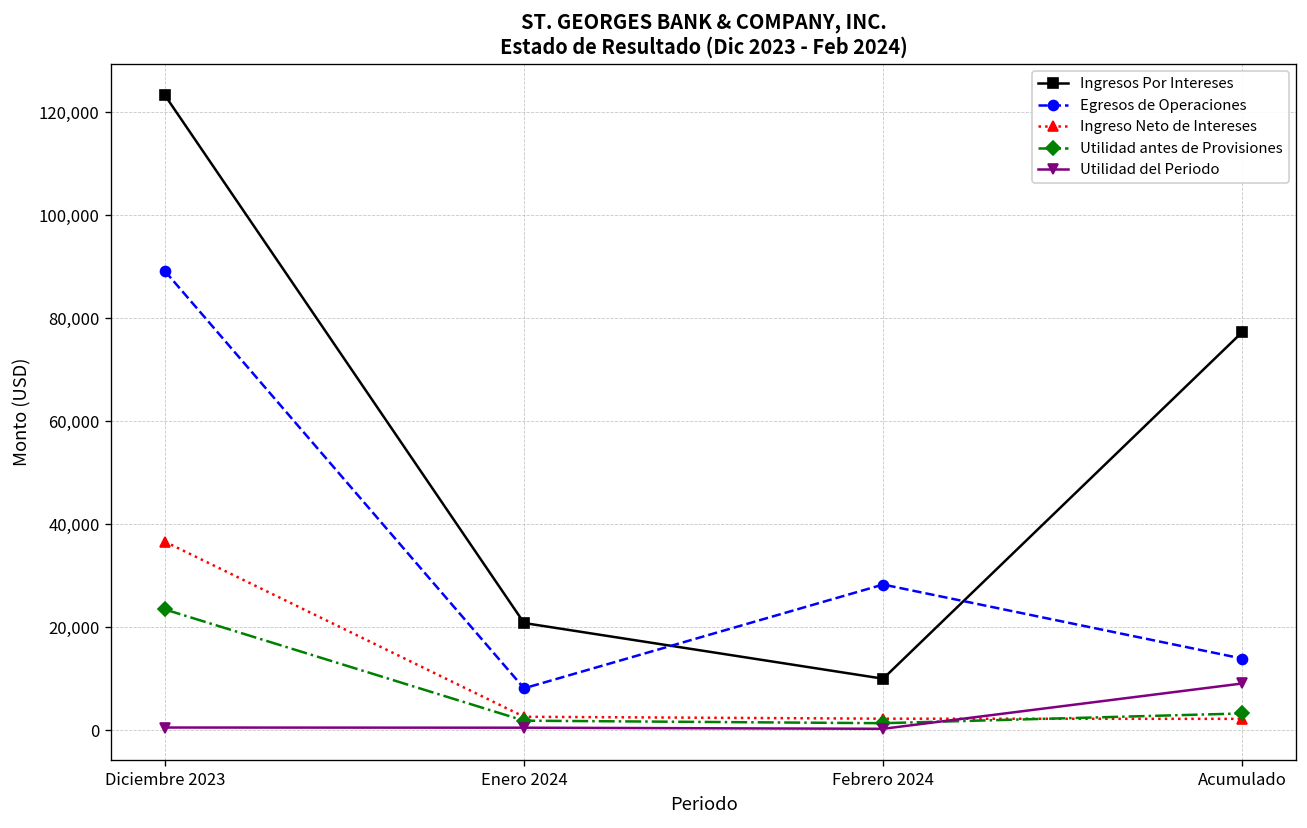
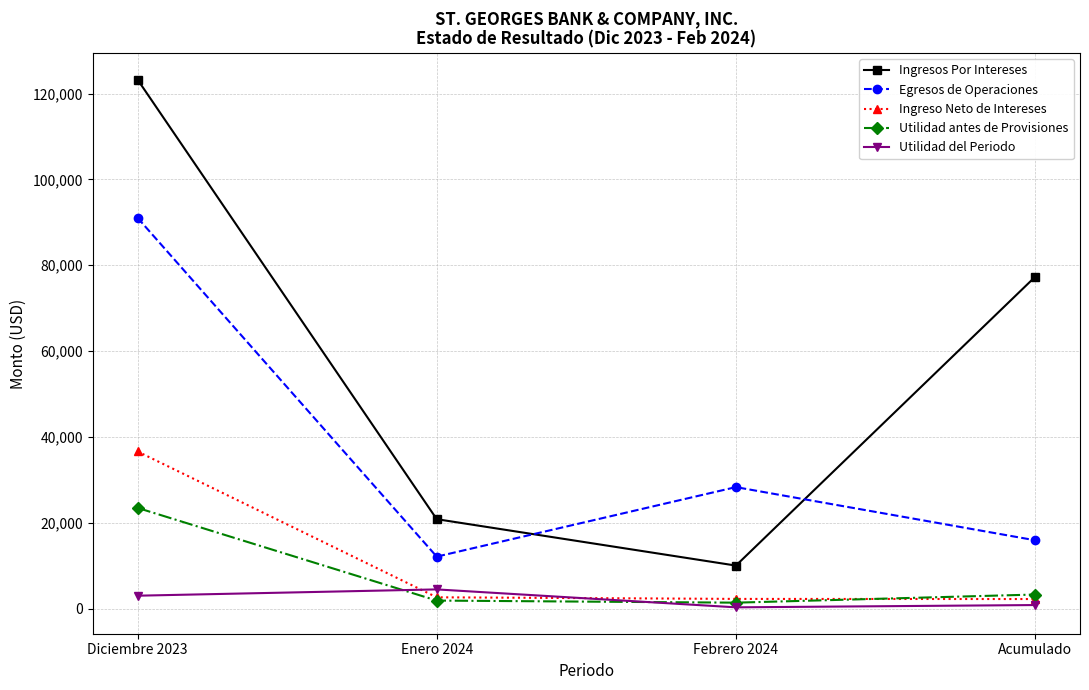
Egresos de Operaciones, Diciembre 2023: 89,000 -> 91,000
Utilidad del Periodo, Diciembre 2023: 1,000 -> 3,000
Egresos de Operaciones, Enero 2024: 8,000 -> 12,000
Utilidad del Periodo, Enero 2024: 1,000 -> 4,000
Egresos de Operaciones, Acumulado: 14,000 -> 16,000
Utilidad del Periodo, Acumulado: 9,000 -> 1,000
